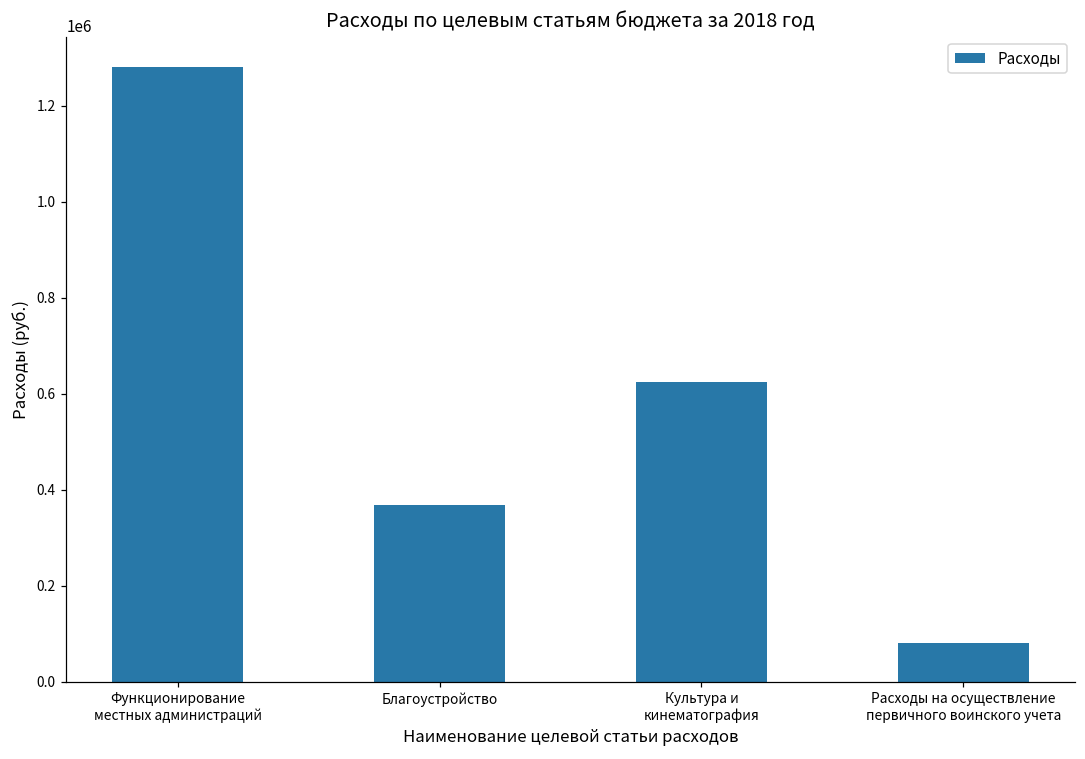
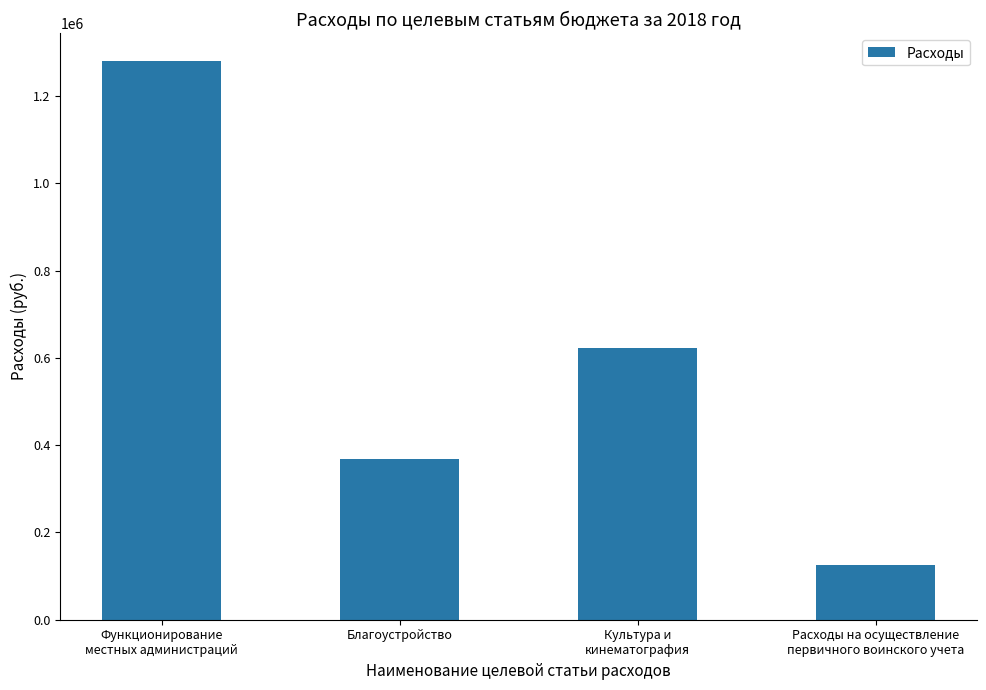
Расходы на осуществление первичного воинского учета: 80000 -> 130000
